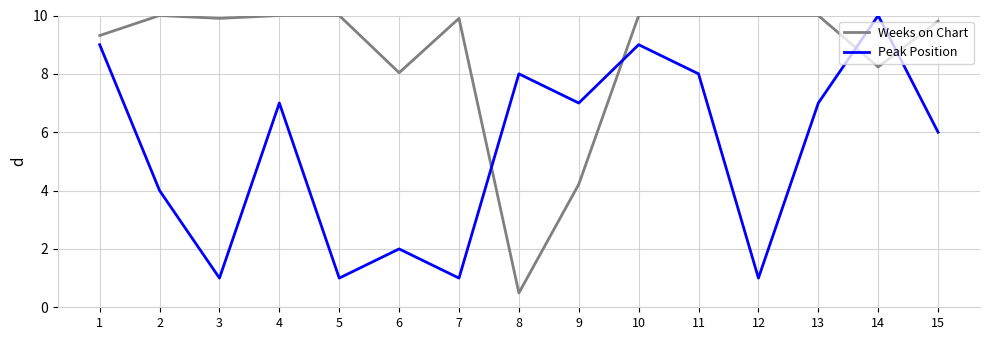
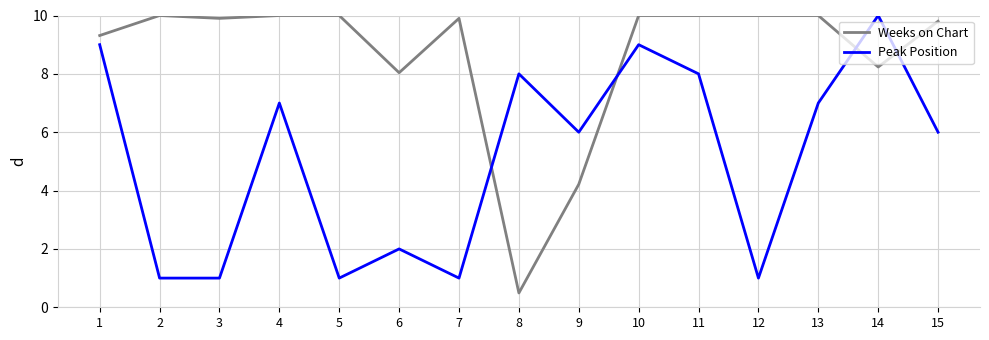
Peak Position, 2: 4 -> 1
Peak Position, 9: 7 -> 6
